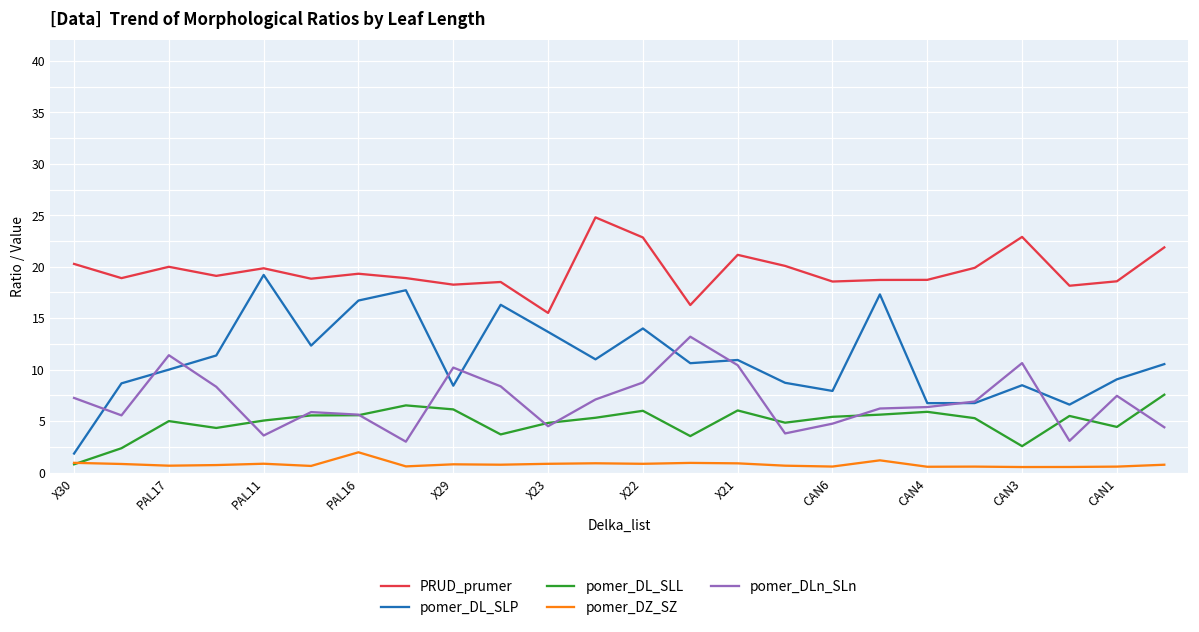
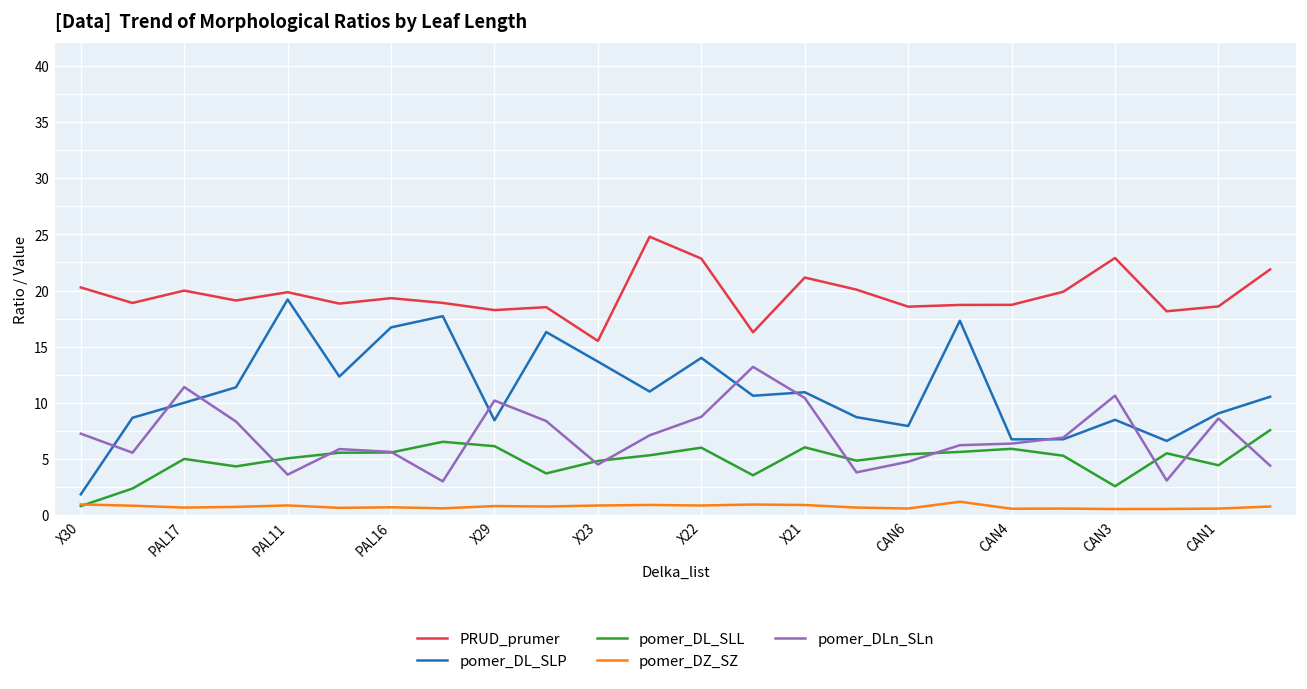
pomer_DZ_SZ, PAL16: 2 -> 1
pomer_DLn_SLn, CAN1: 7 -> 9
